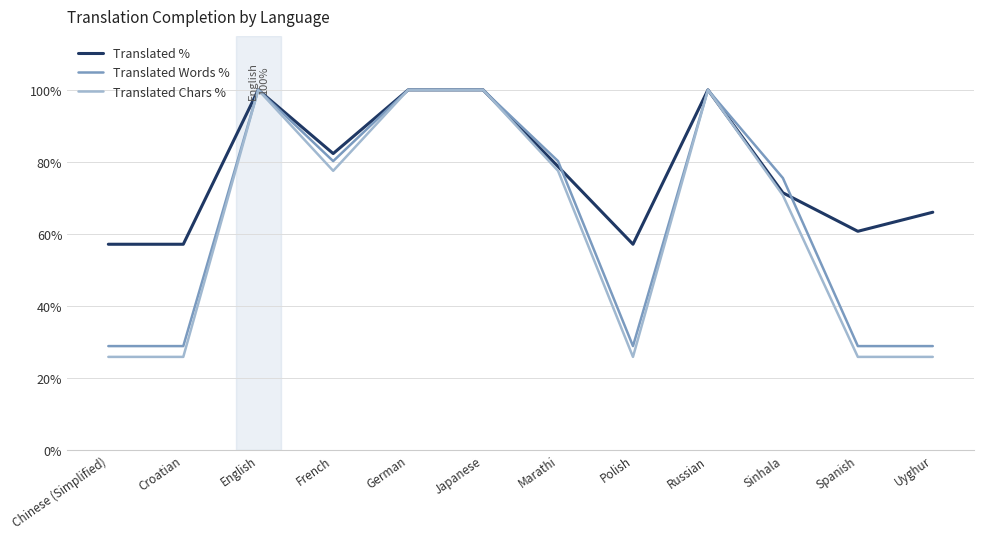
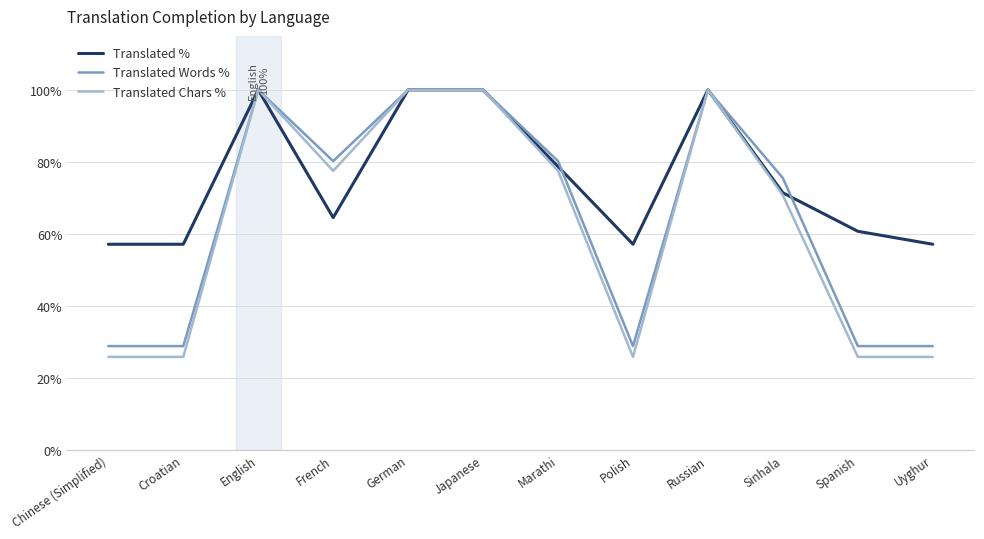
Translated %, French: 82% -> 65%
Translated %, Uyghur: 66% -> 57%
